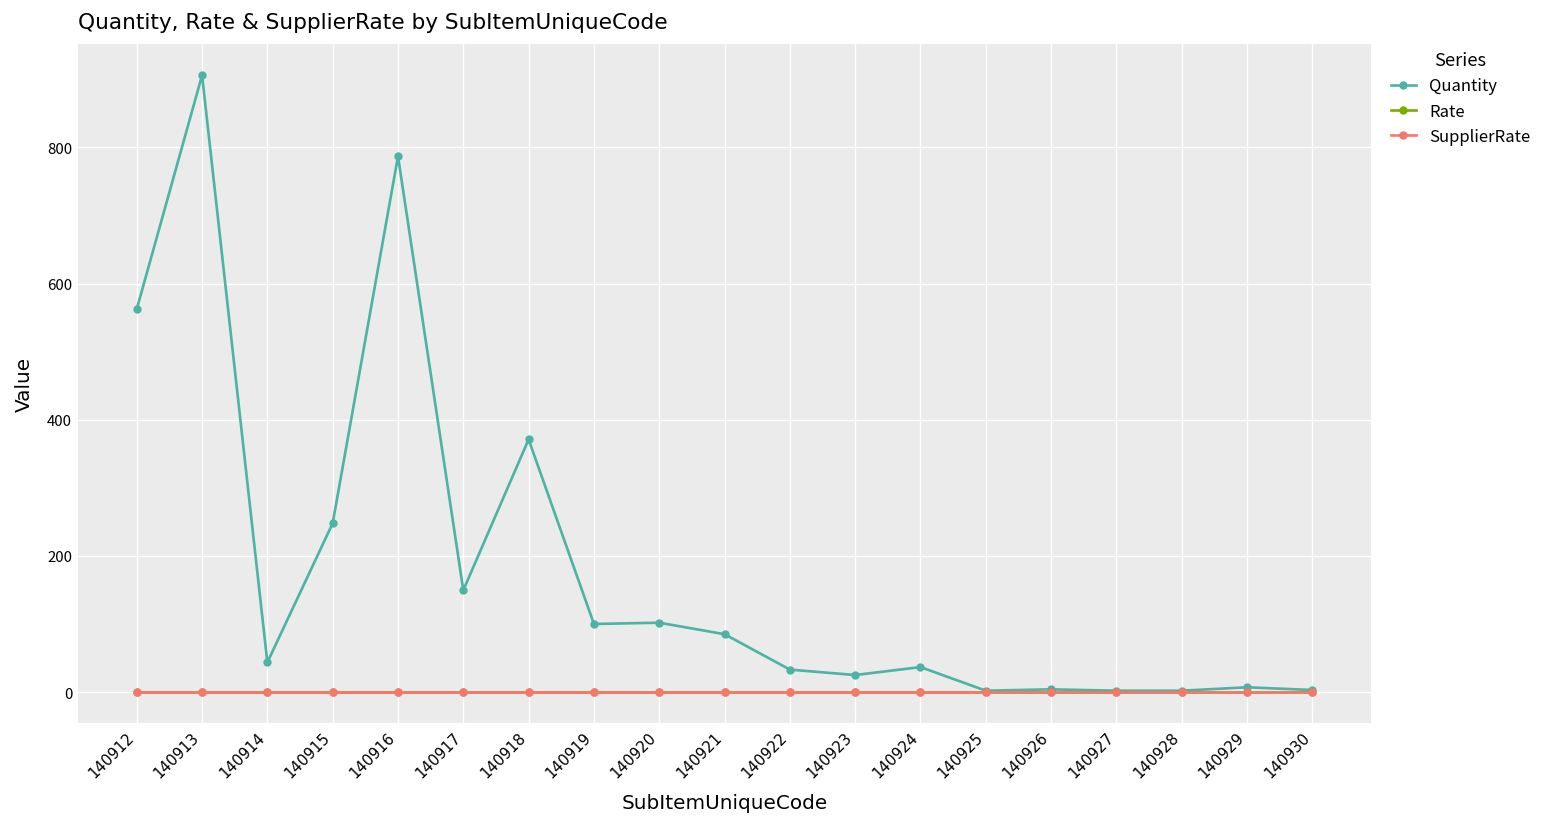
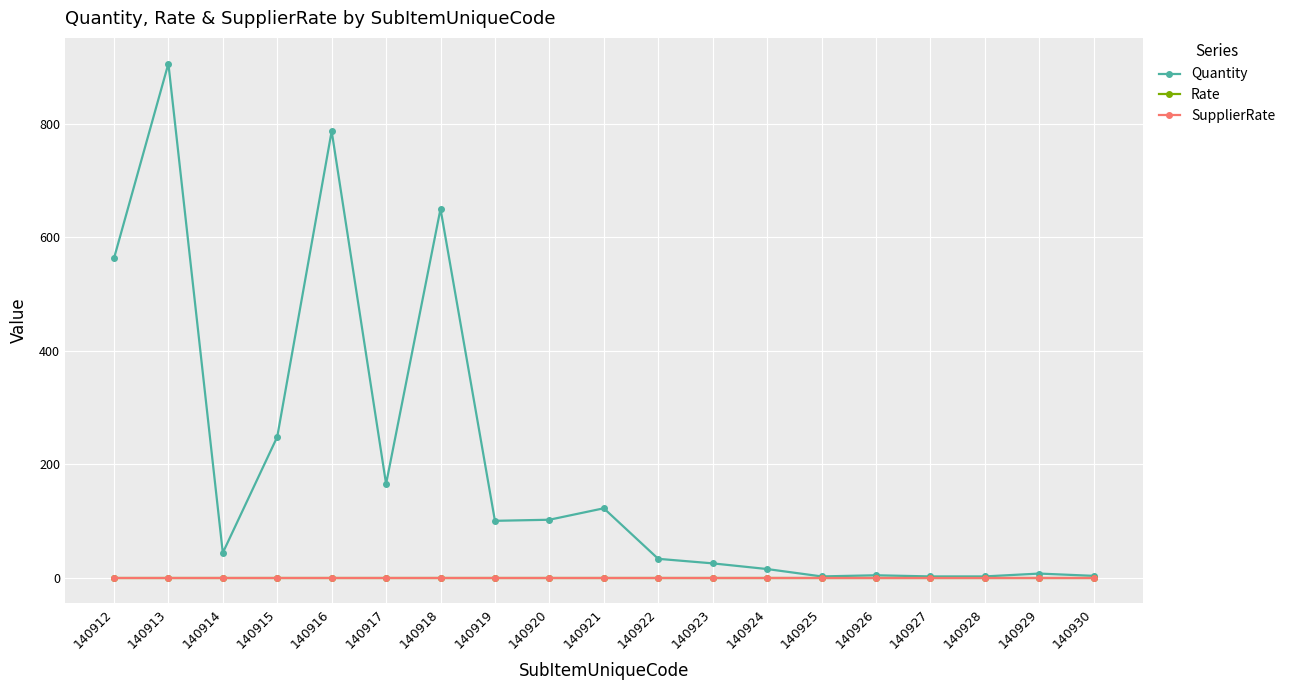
Quantity, 140917: 150 -> 170
Quantity, 140918: 370 -> 650
Quantity, 140921: 90 -> 120
Quantity, 140924: 40 -> 20
